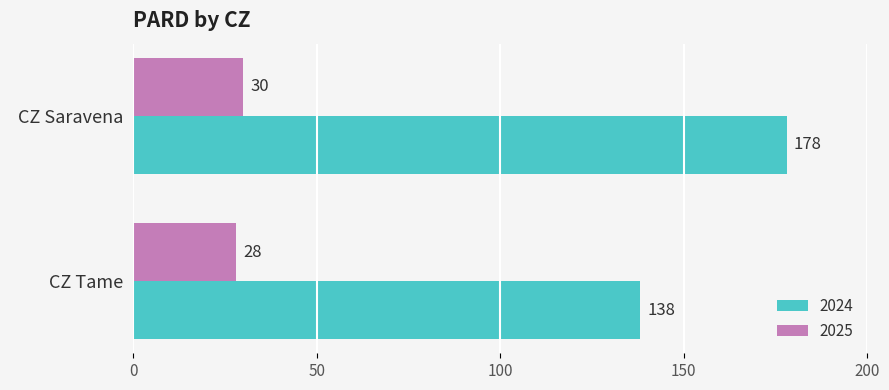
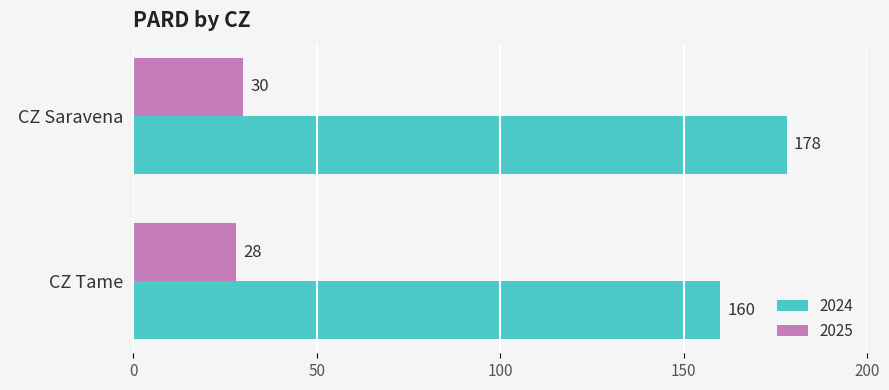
2024, CZ Tame: 138 -> 160
